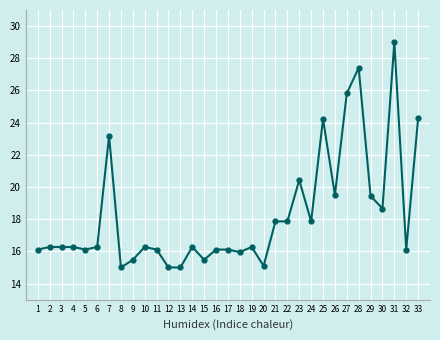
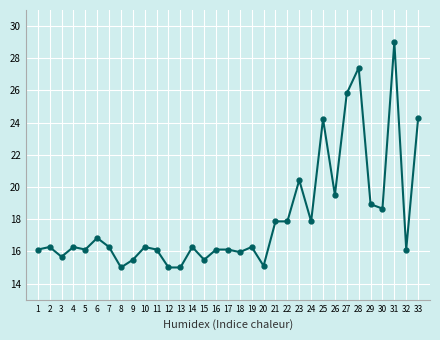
3: 16.3 -> 15.7
6: 16.3 -> 16.8
7: 23.2 -> 16.3
29: 19.5 -> 18.9
